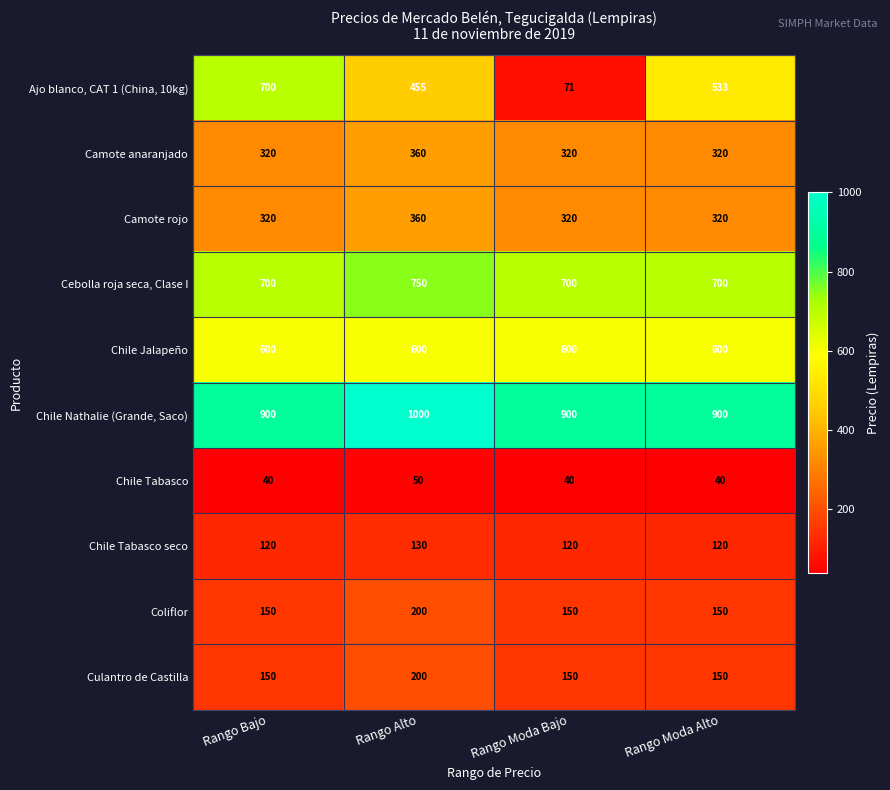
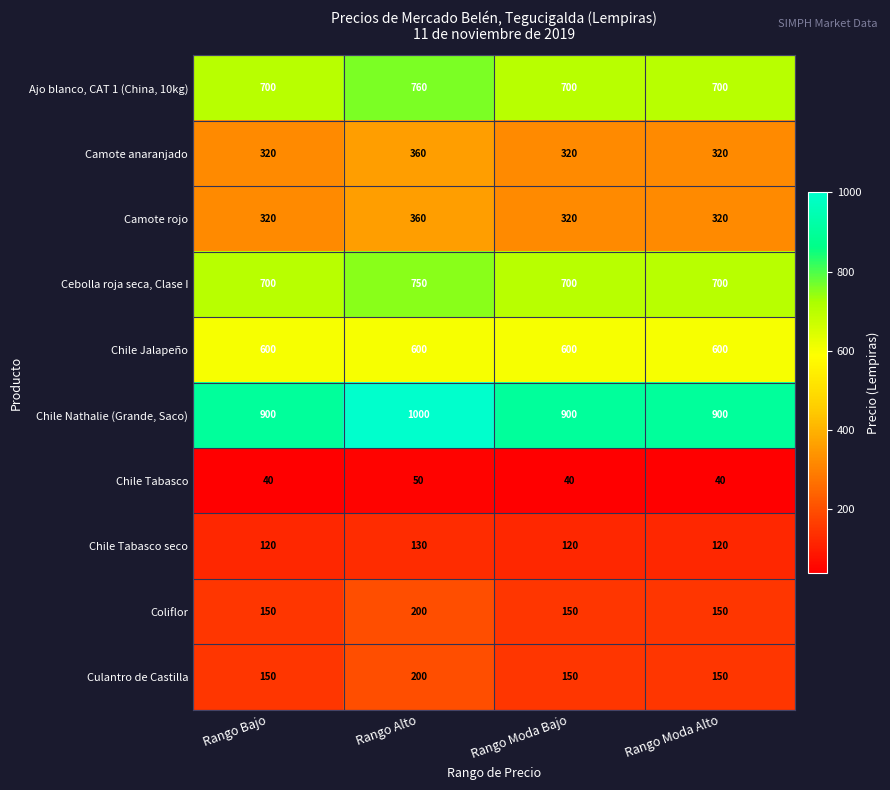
Ajo blanco, CAT 1 (China, 10kg), Rango Alto: 455 -> 760
Ajo blanco, CAT 1 (China, 10kg), Rango Moda Bajo: 71 -> 700
Ajo blanco, CAT 1 (China, 10kg), Rango Moda Alto: 533 -> 700
